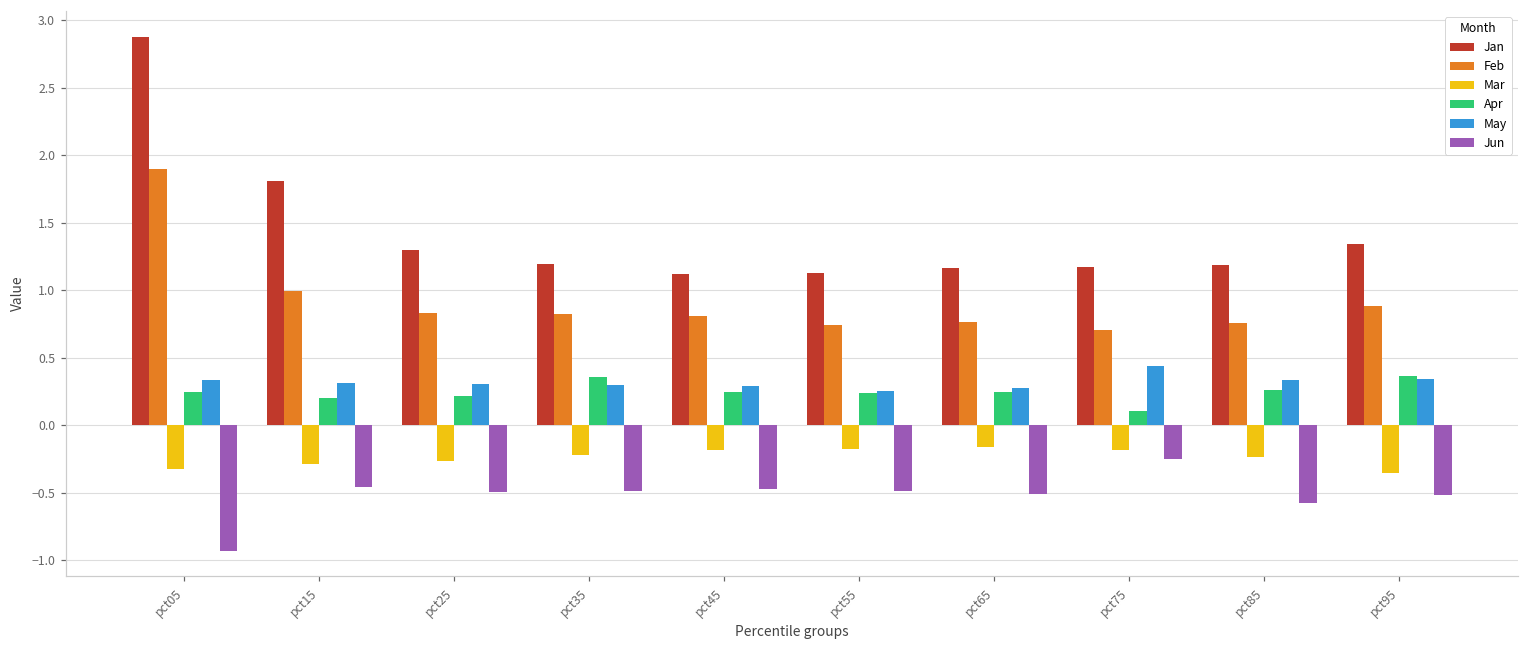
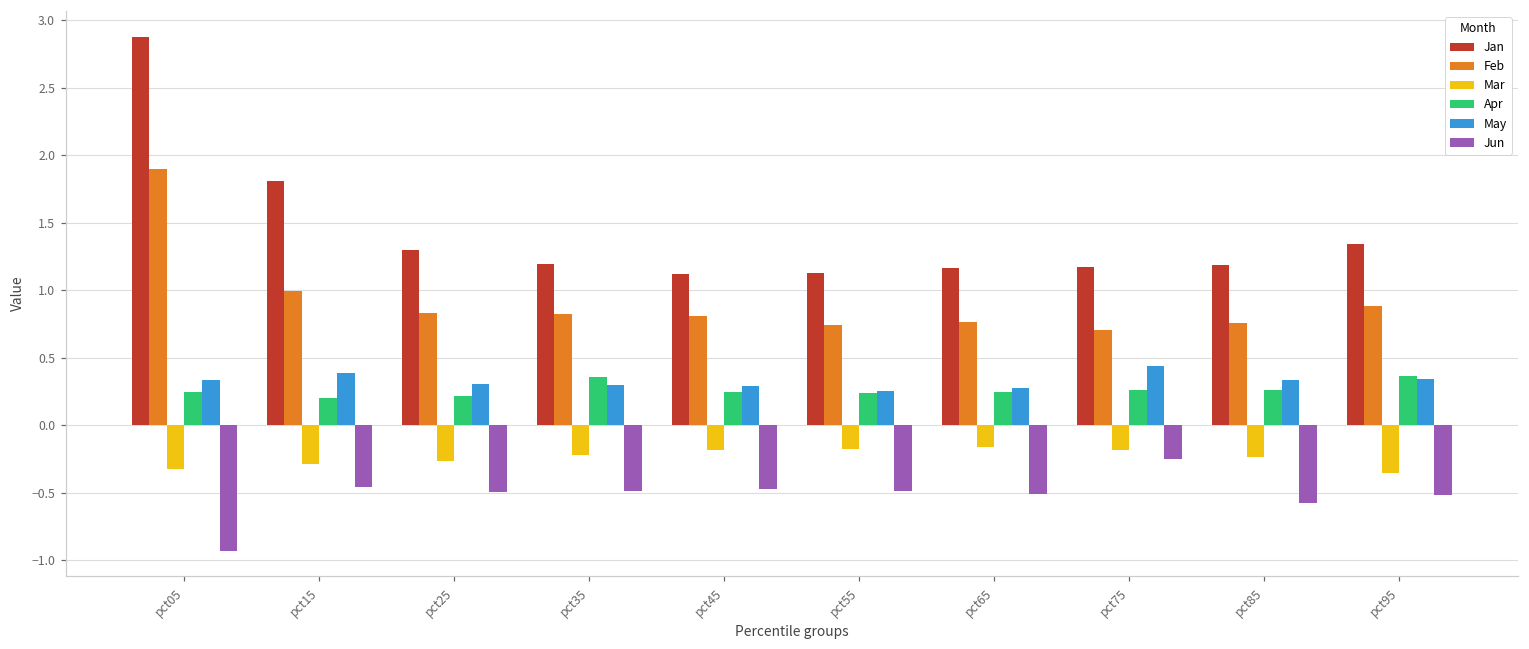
May, pct15: 0.31 -> 0.39
Apr, pct75: 0.11 -> 0.26
